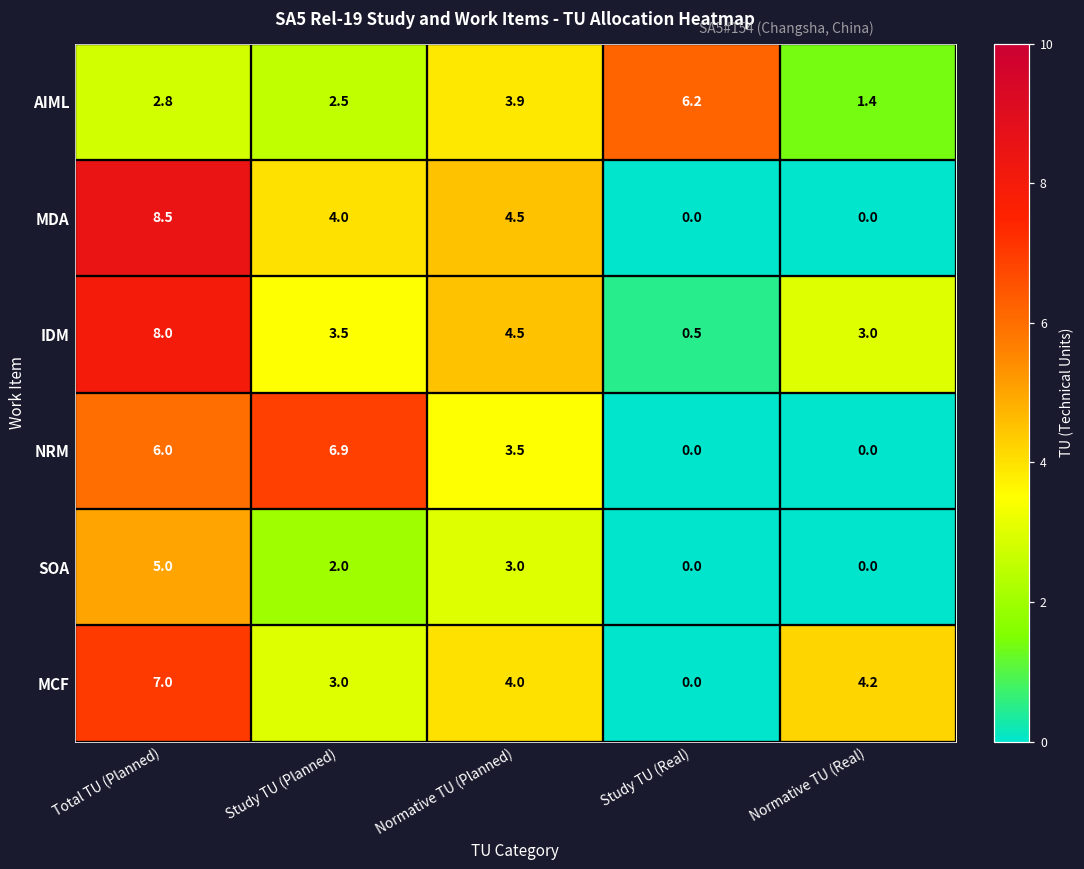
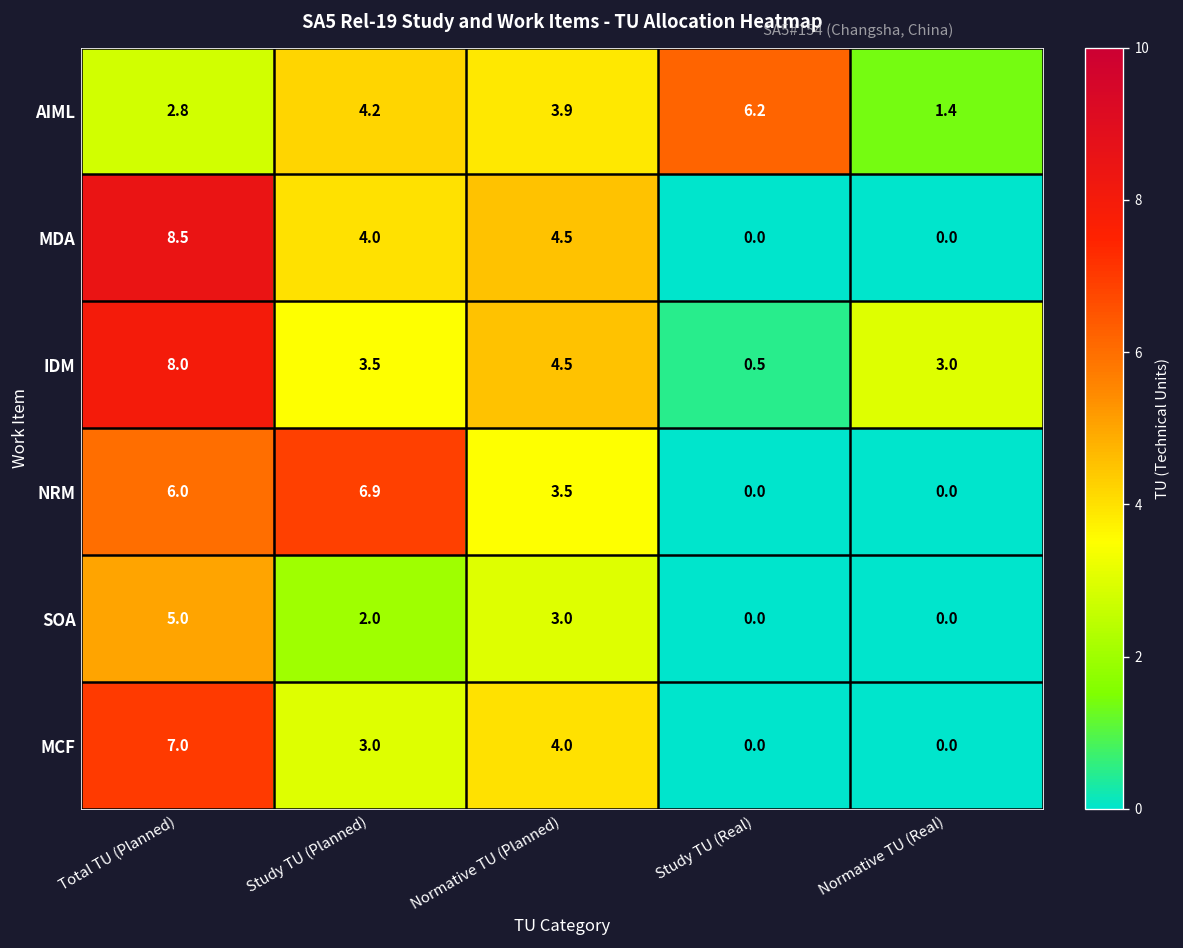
AIML, Study TU (Planned): 2.5 -> 4.2
MCF, Normative TU (Real): 4.2 -> 0.0
